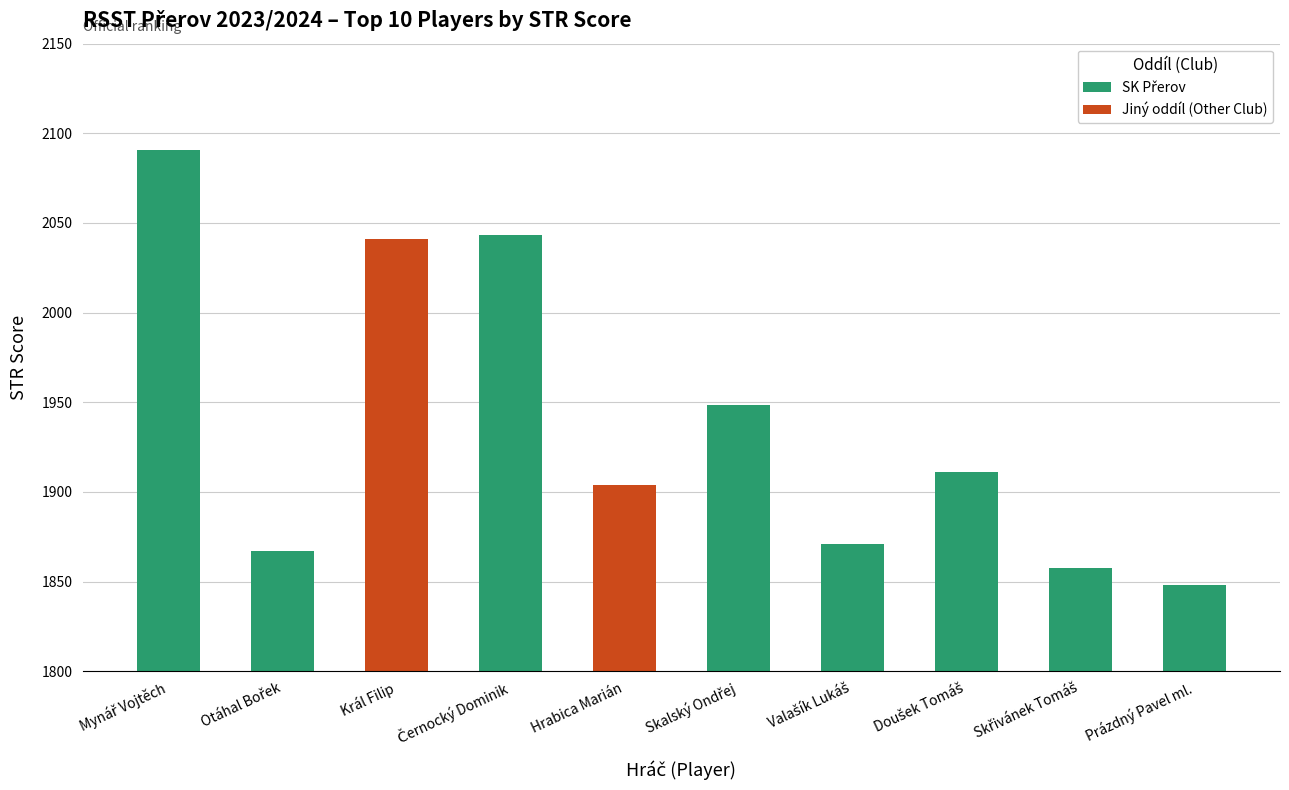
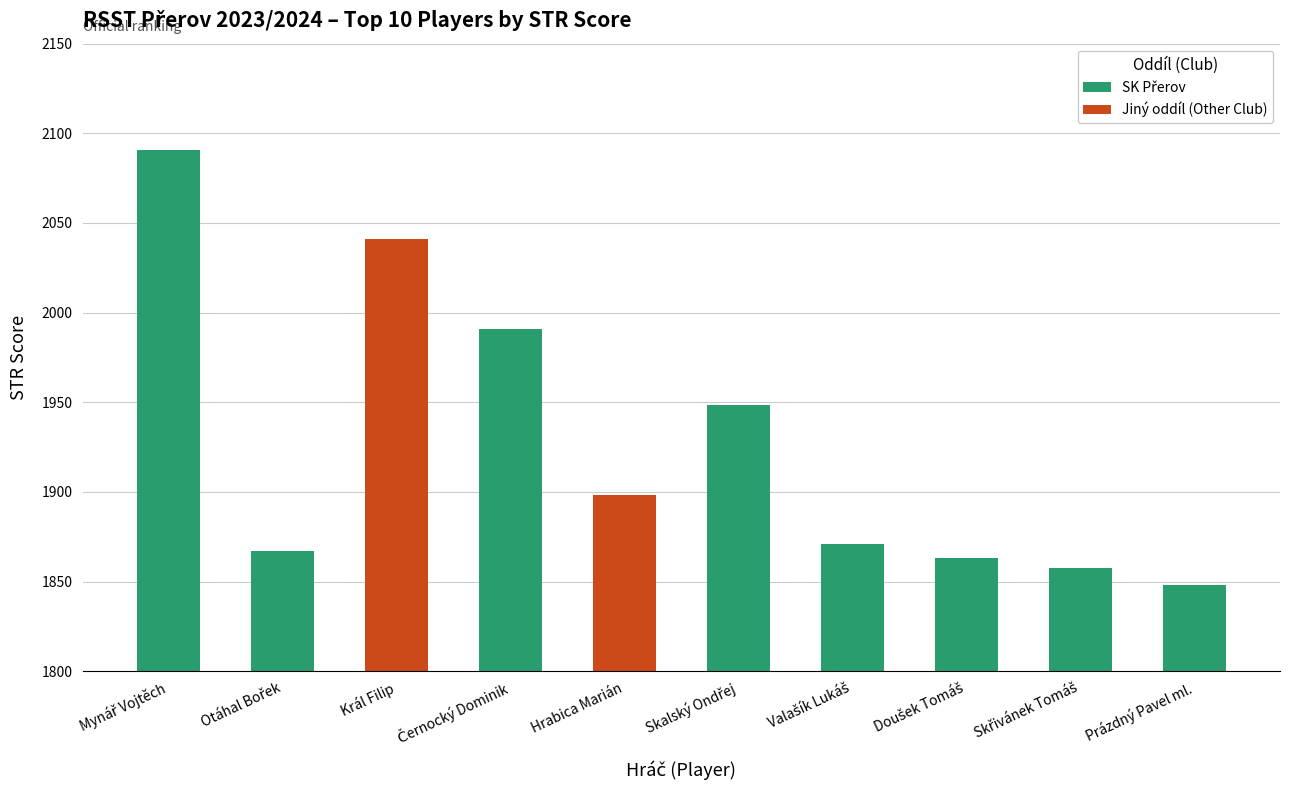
Černocký Dominik: 2043 -> 1991
Hrabica Marián: 1904 -> 1898
Doušek Tomáš: 1911 -> 1863
